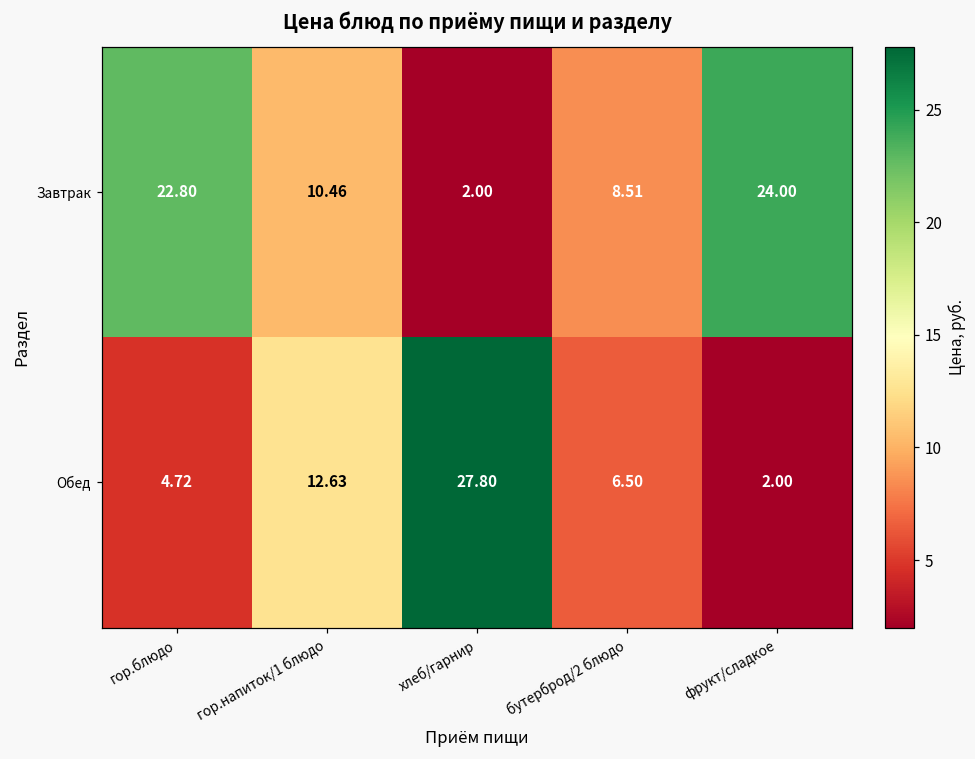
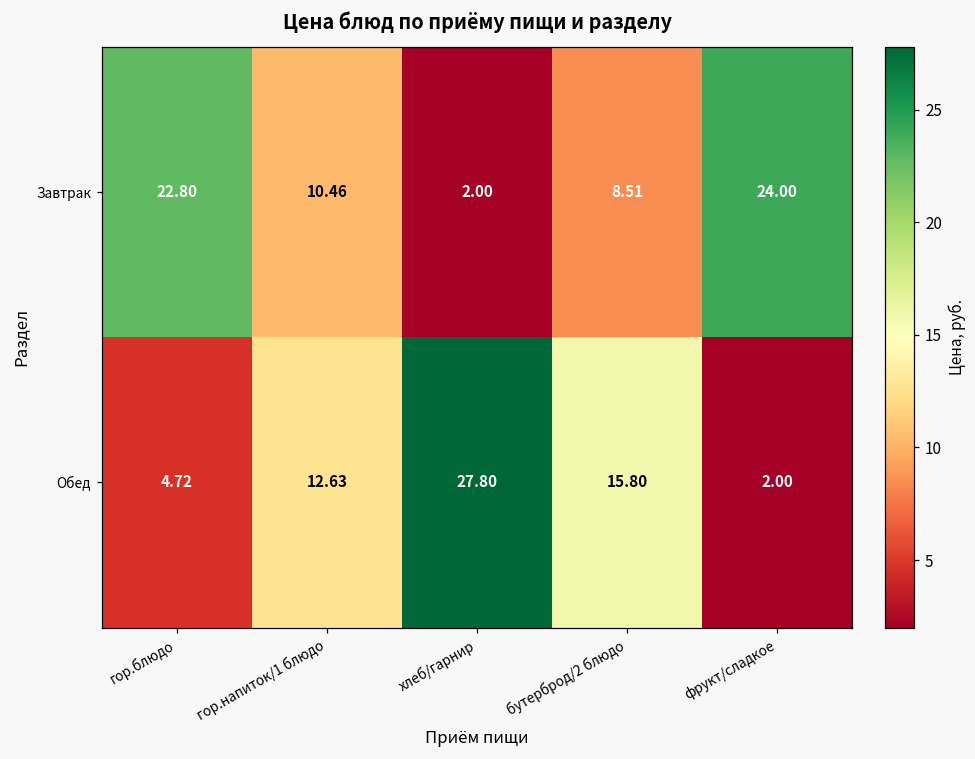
Обед, бутерброд/2 блюдо: 6.50 -> 15.80
